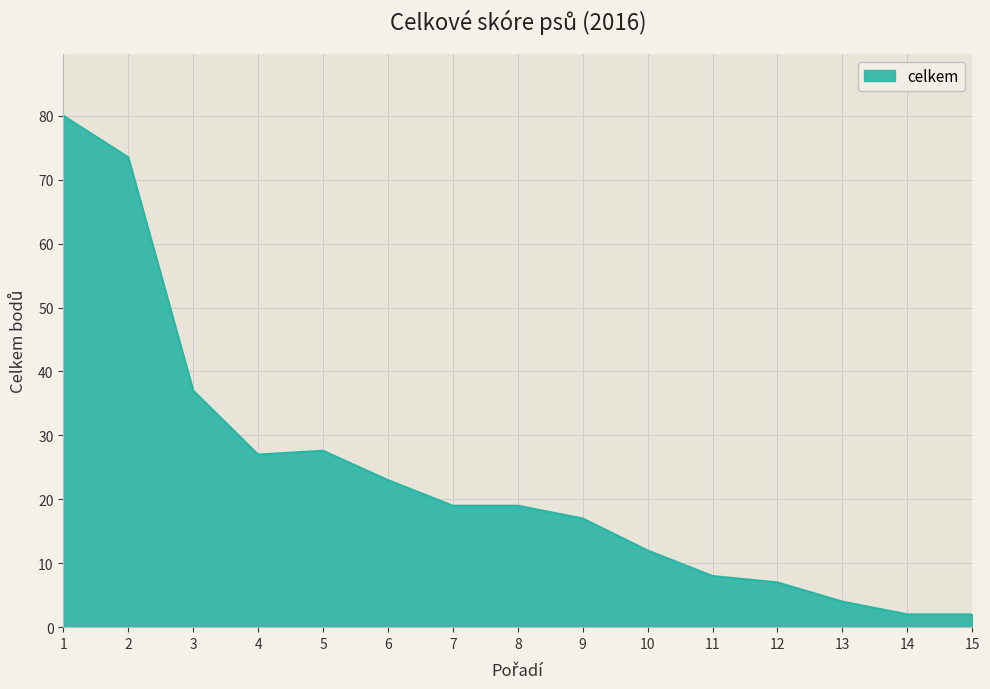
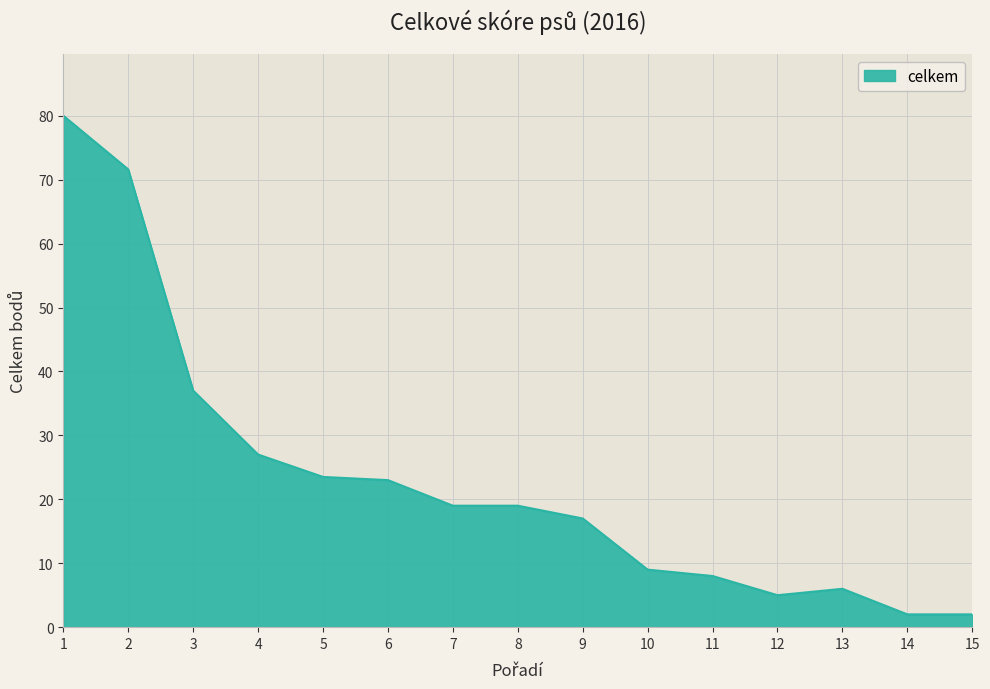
2: 74 -> 72
5: 28 -> 24
10: 12 -> 9
12: 7 -> 5
13: 4 -> 6
